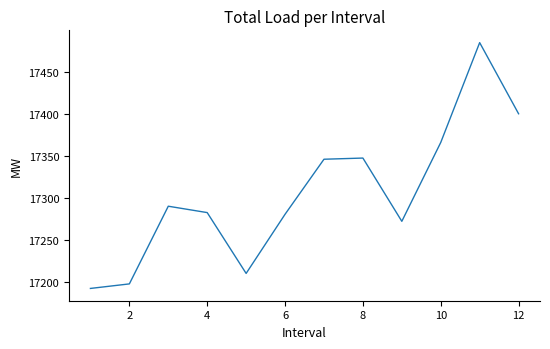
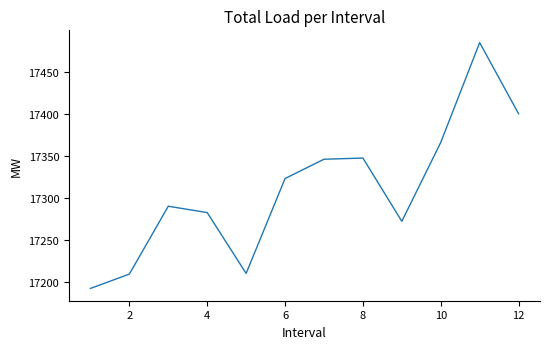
2: 17200 -> 17210
6: 17280 -> 17320
